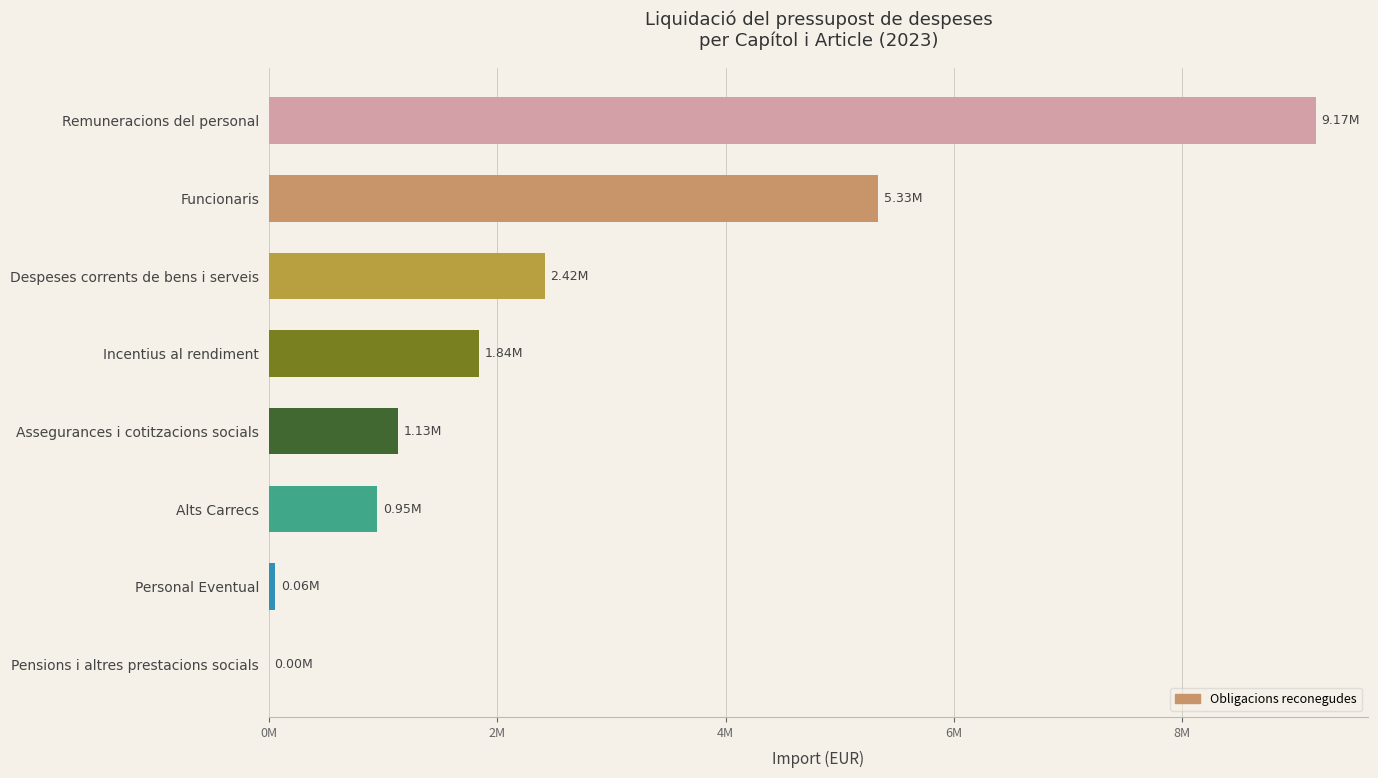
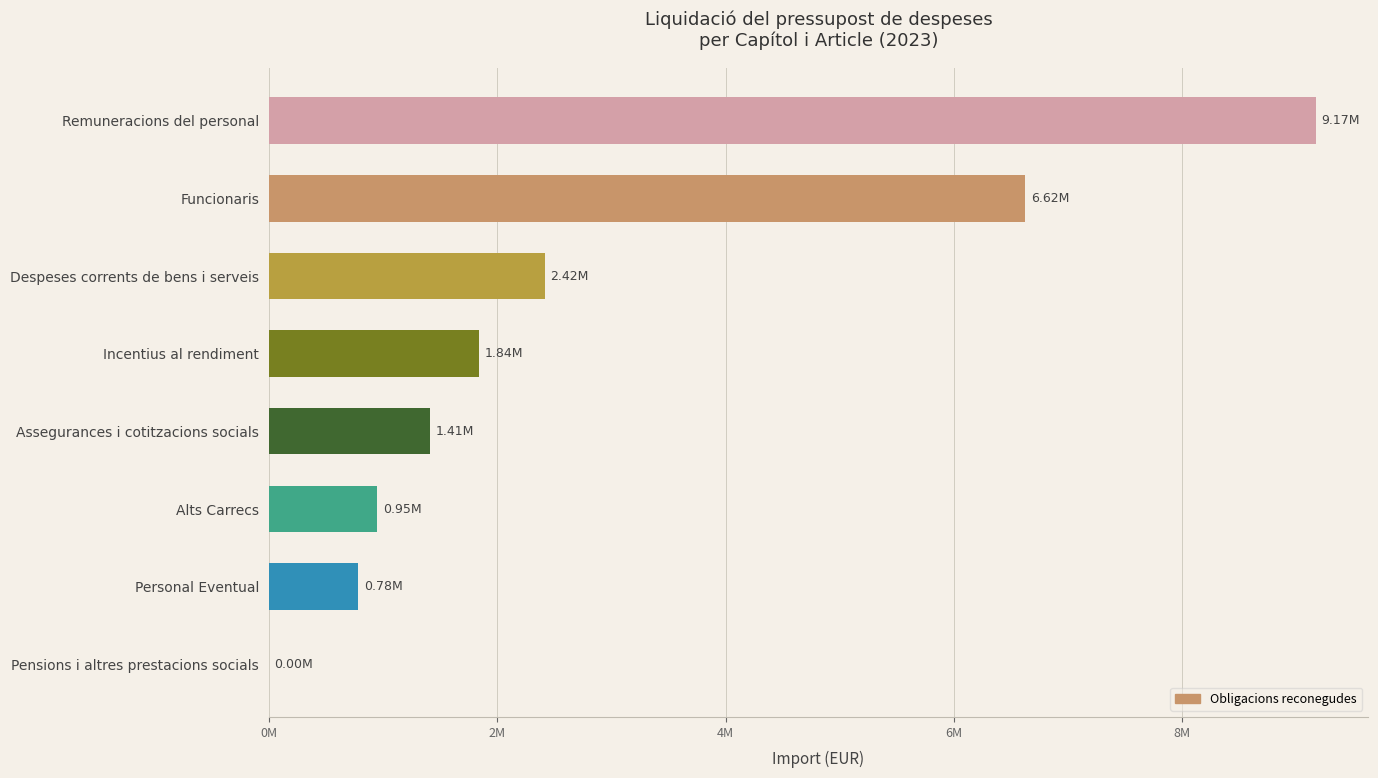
Funcionaris: 5.33M -> 6.62M
Assegurances i cotitzacions socials: 1.13M -> 1.41M
Personal Eventual: 0.06M -> 0.78M
